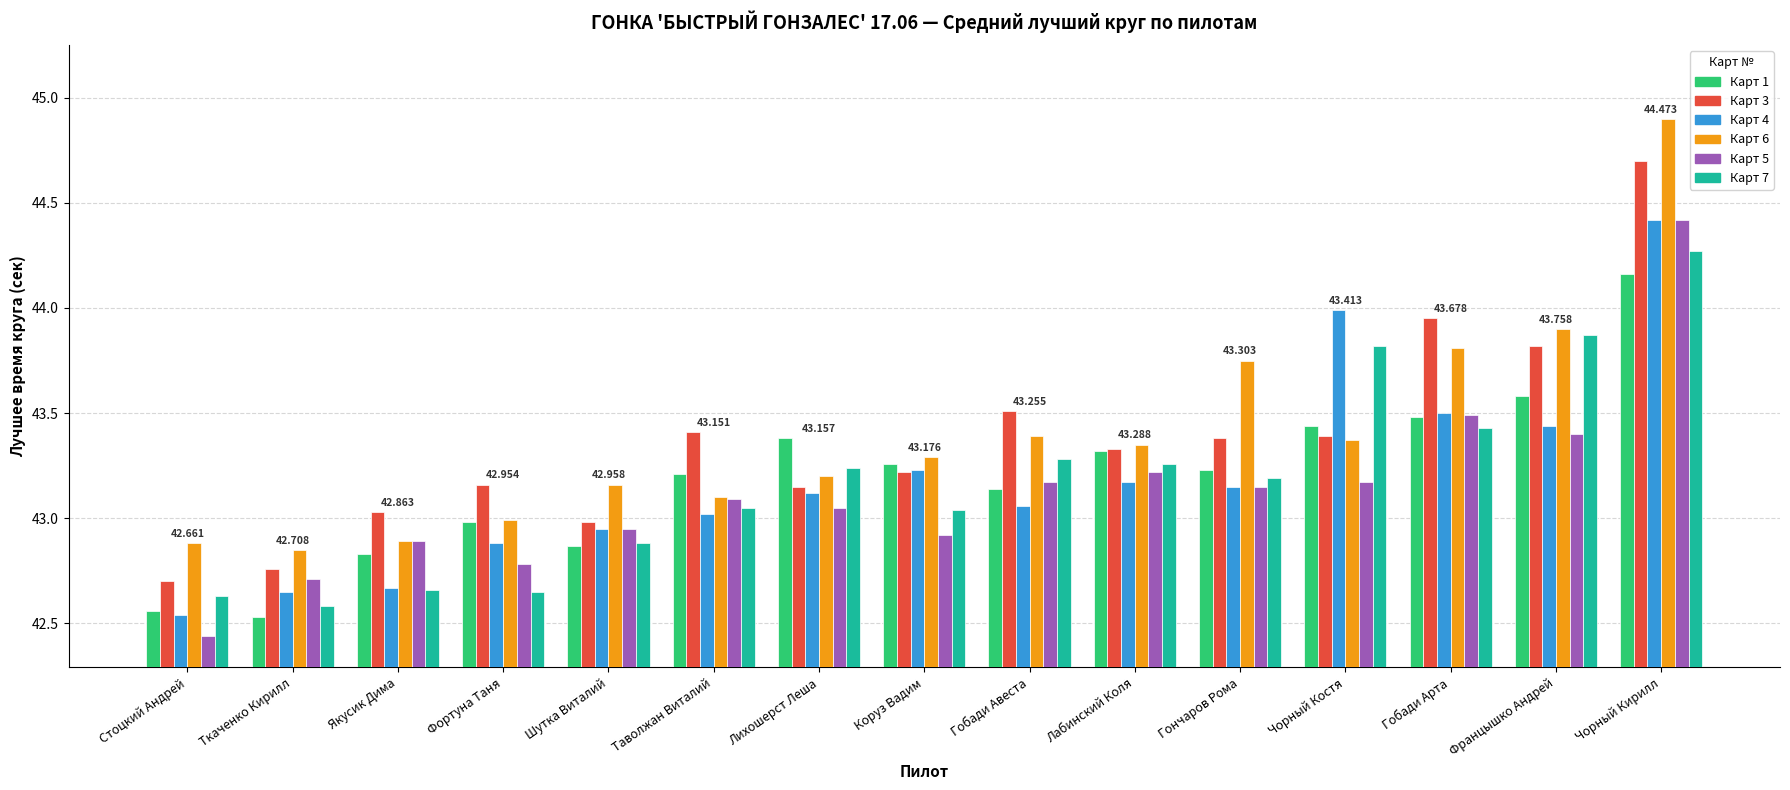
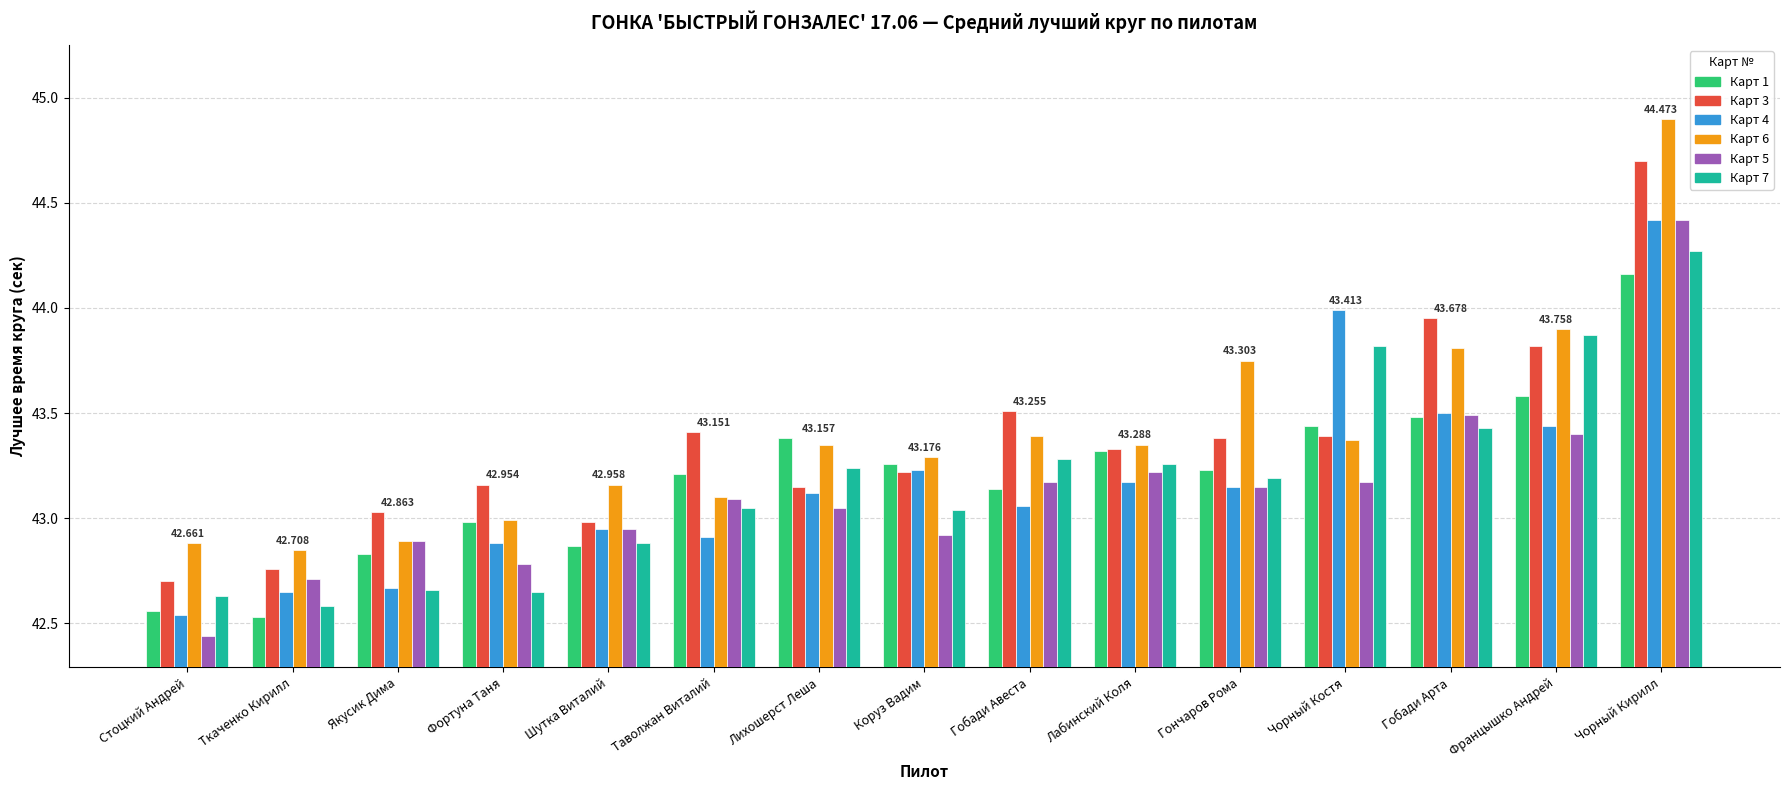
Карт 4, Таволжан Виталий: 43.02 -> 42.91
Карт 6, Лихошерст Леша: 43.20 -> 43.35
